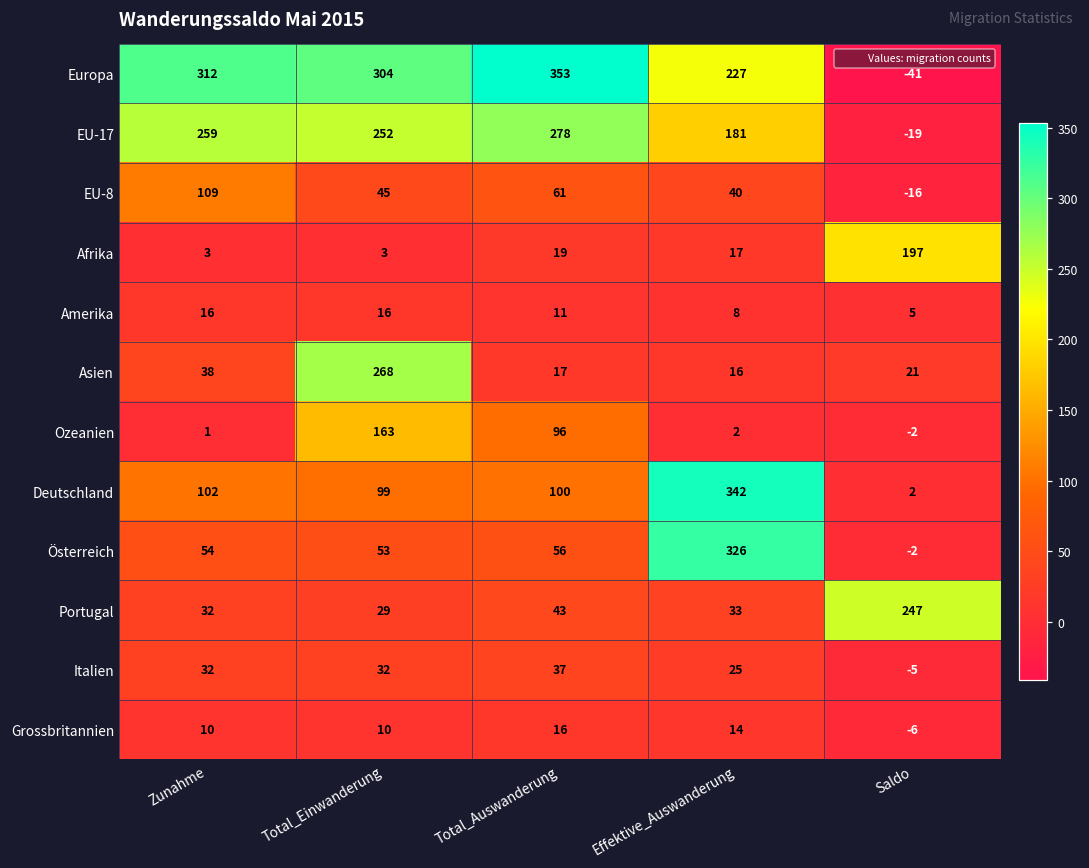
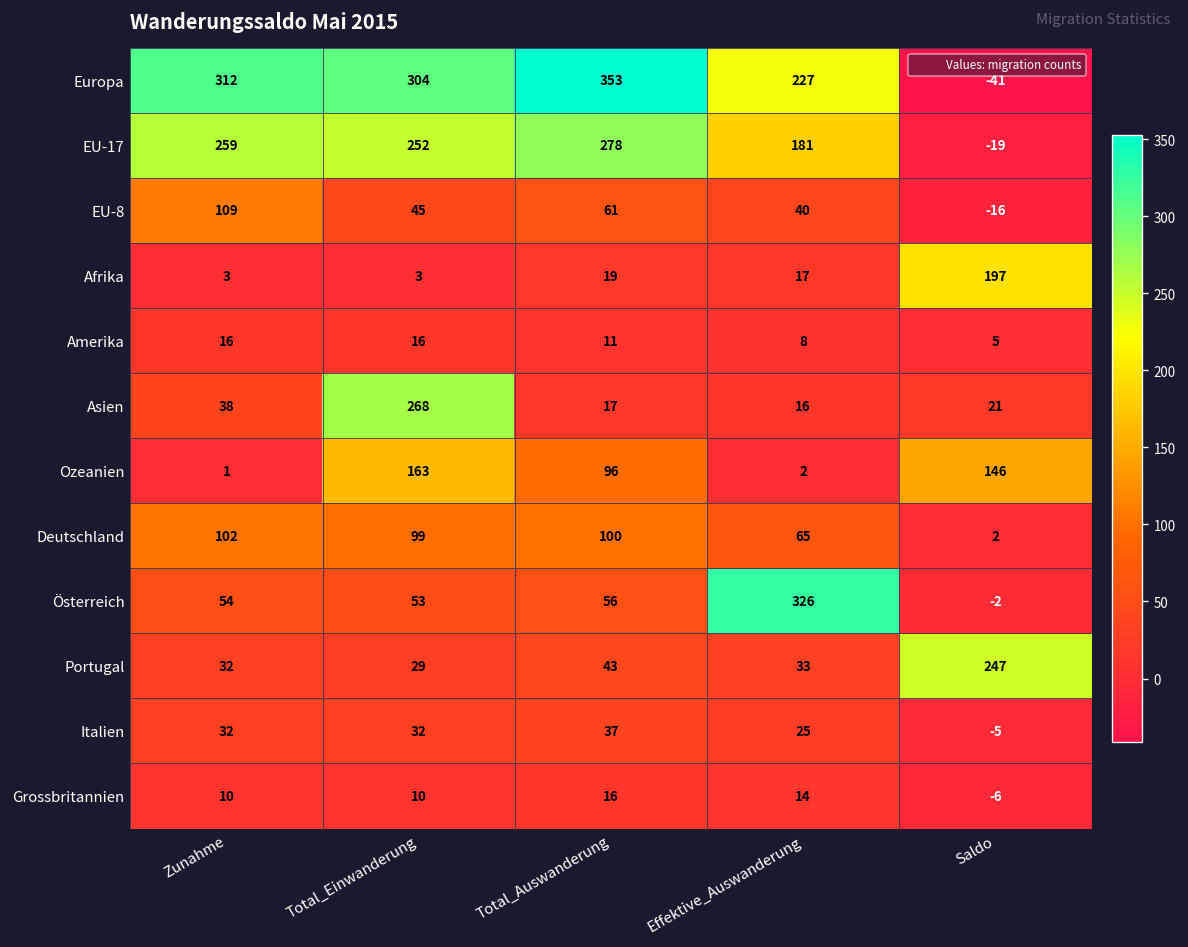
Ozeanien, Saldo: -2 -> 146
Deutschland, Effektive_Auswanderung: 342 -> 65
